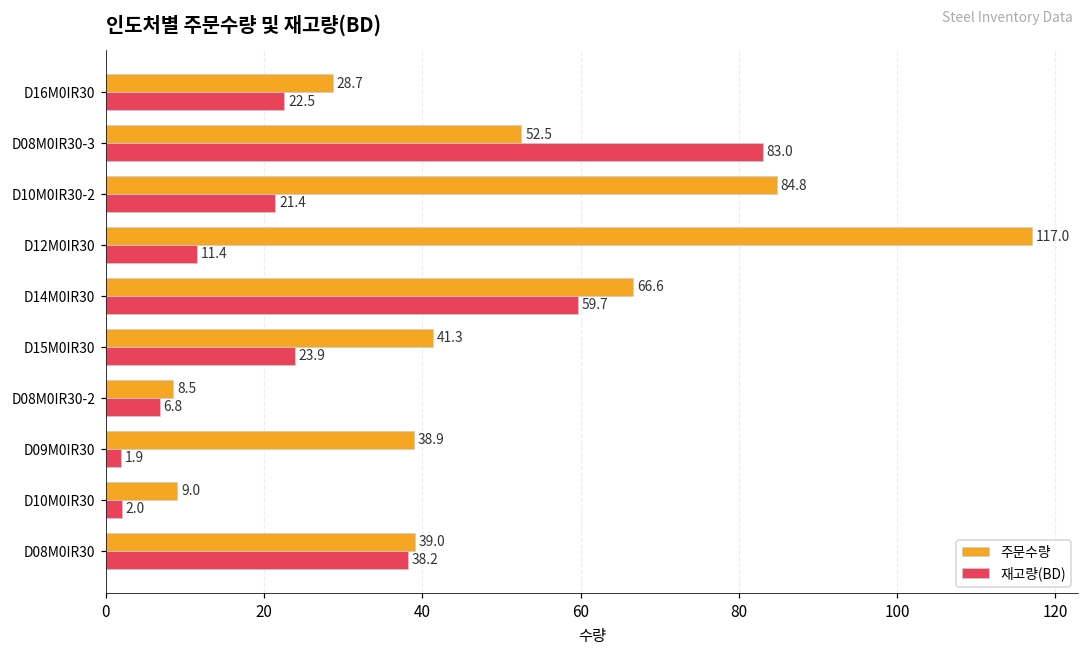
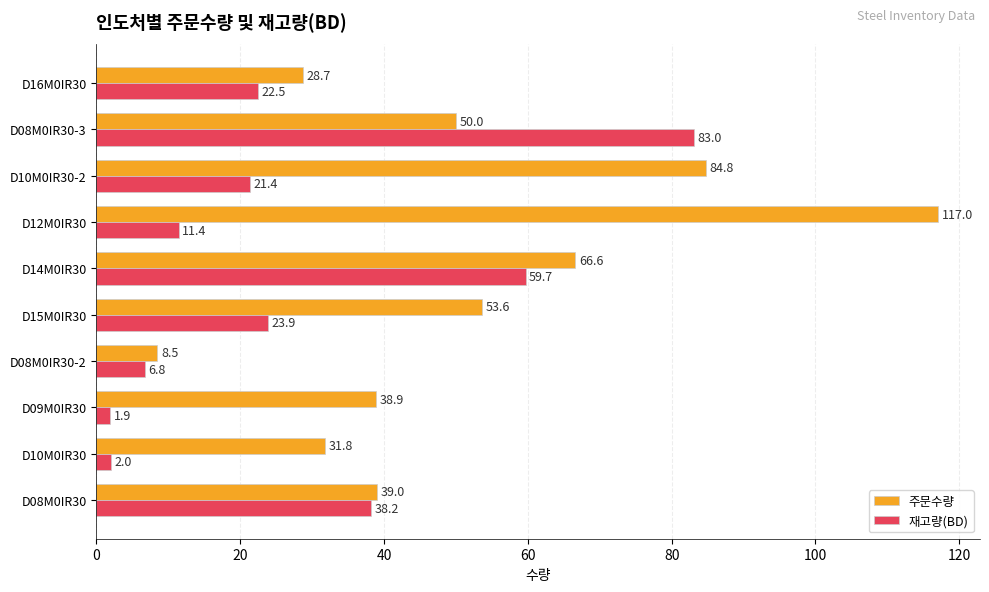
주문수량, D08M0IR30-3: 52.5 -> 50.0
주문수량, D15M0IR30: 41.3 -> 53.6
주문수량, D10M0IR30: 9.0 -> 31.8
